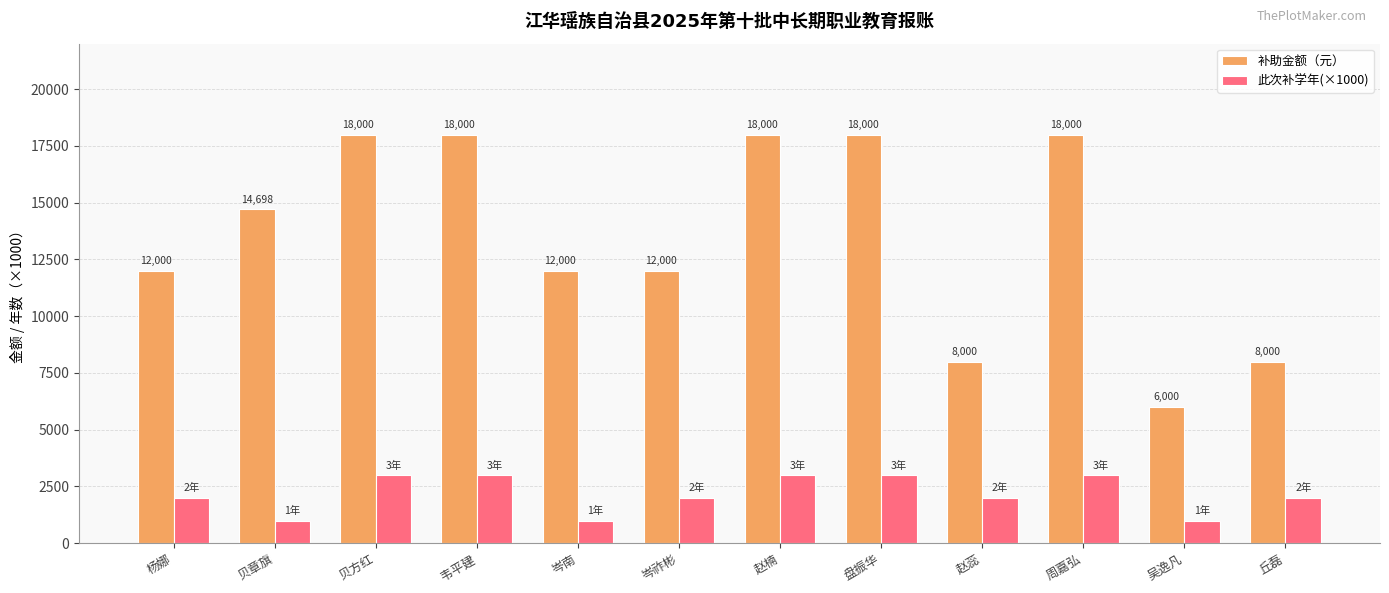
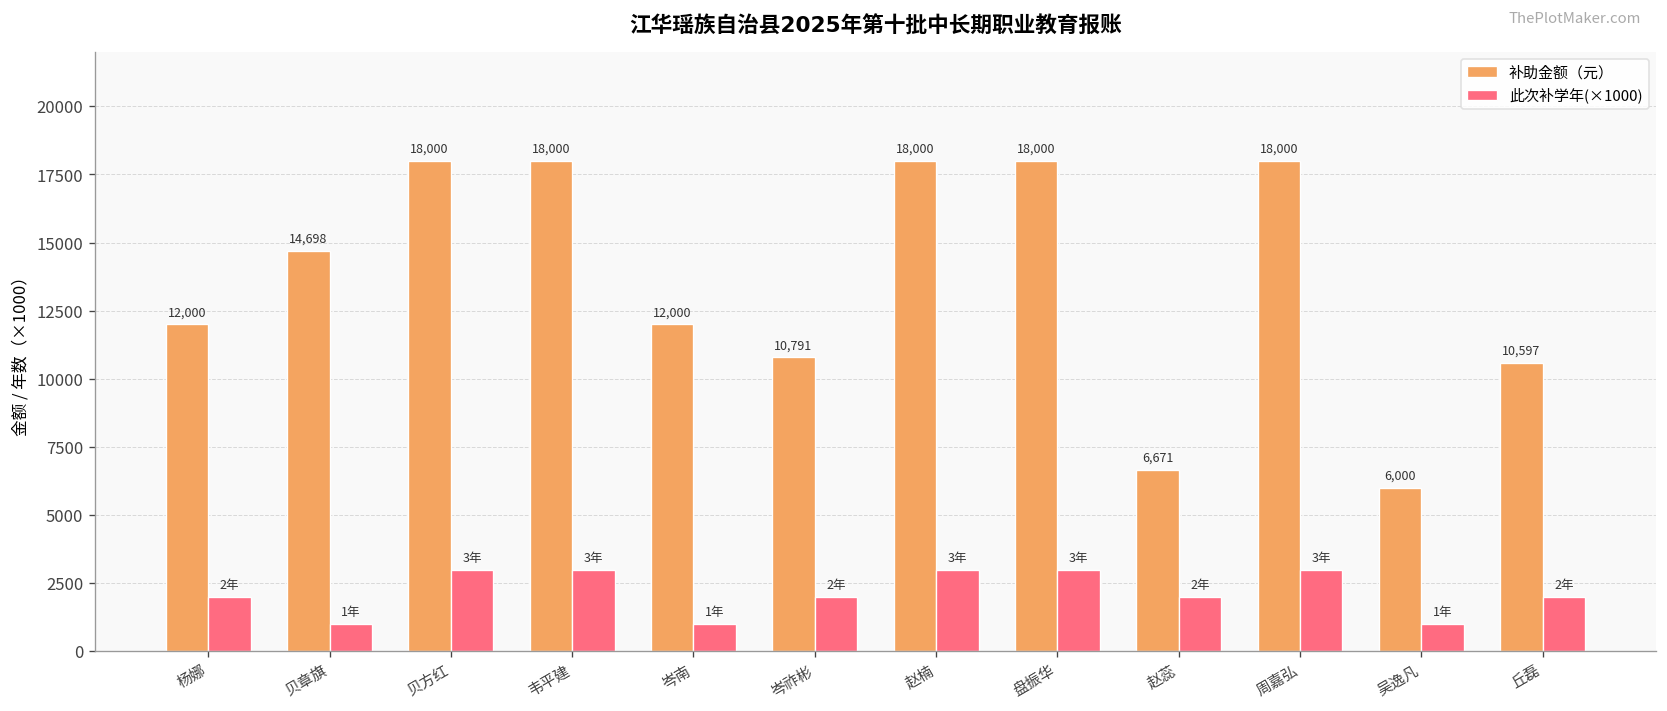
补助金额（元）, 岑祚彬: 12,000 -> 10,791
补助金额（元）, 赵蕊: 8,000 -> 6,671
补助金额（元）, 丘磊: 8,000 -> 10,597
